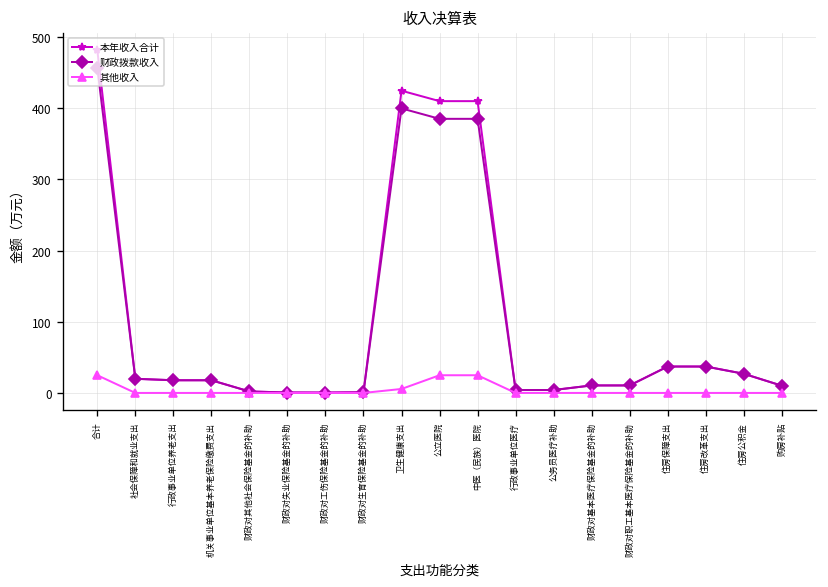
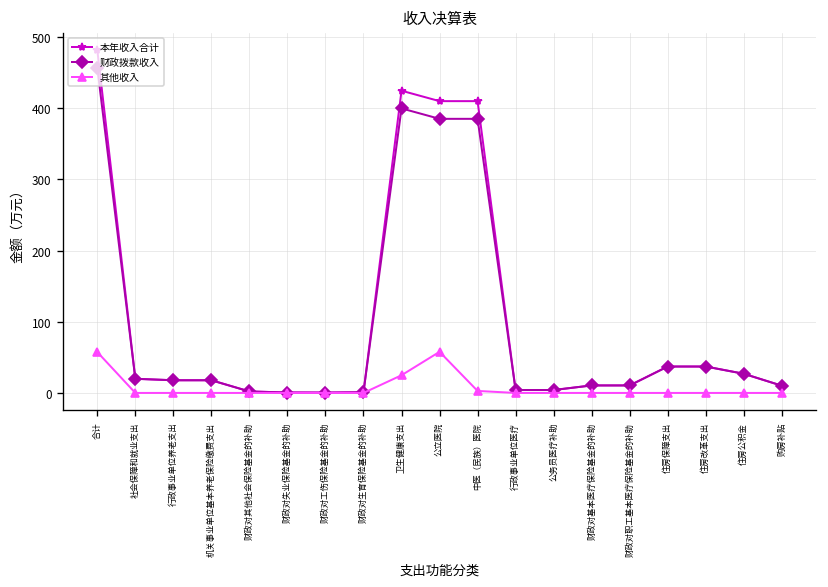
其他收入, 合计: 20 -> 60
其他收入, 卫生健康支出: 10 -> 20
其他收入, 公立医院: 20 -> 60
其他收入, 中医（民族）医院: 20 -> 0
